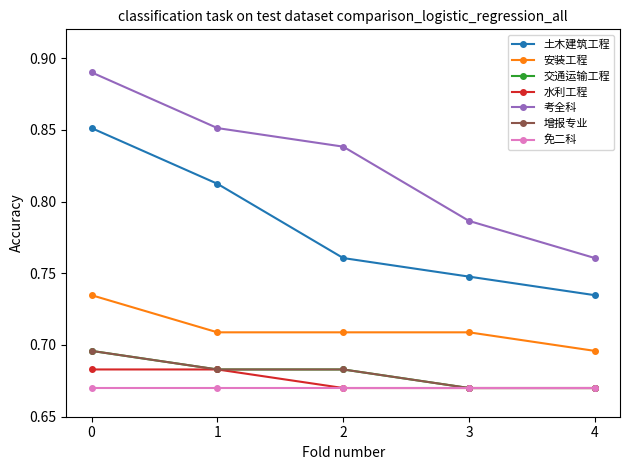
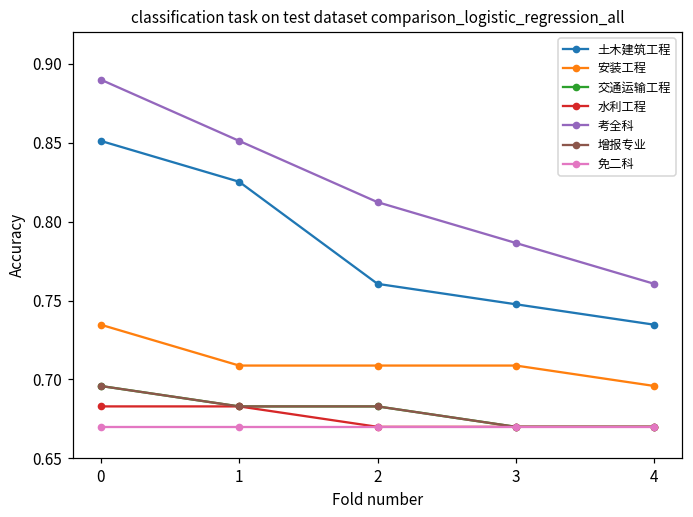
土木建筑工程, 1: 0.812 -> 0.825
考全科, 2: 0.838 -> 0.812
